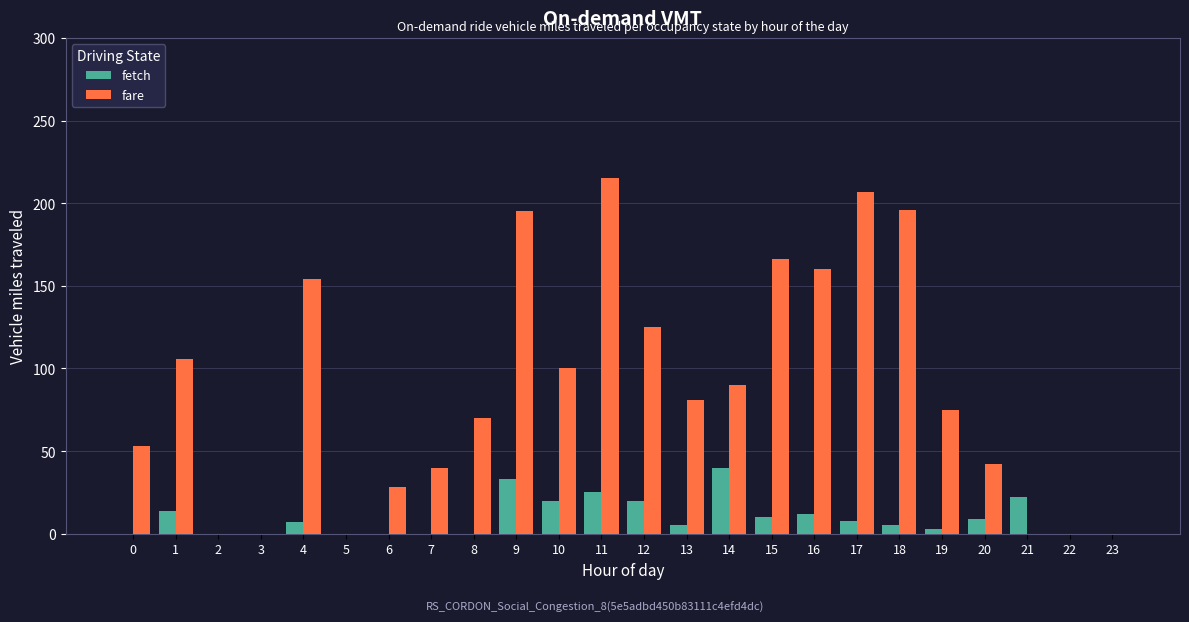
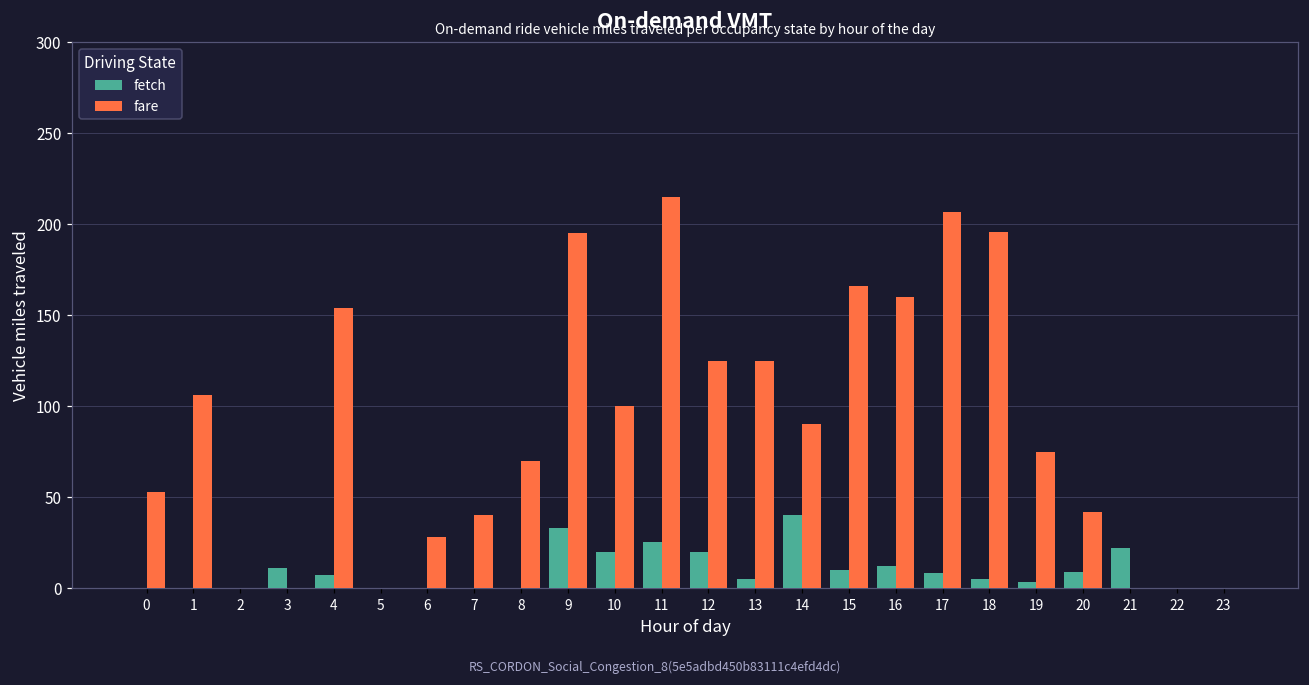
fetch, 1: 14 -> 0
fetch, 3: 0 -> 11
fare, 13: 81 -> 125
